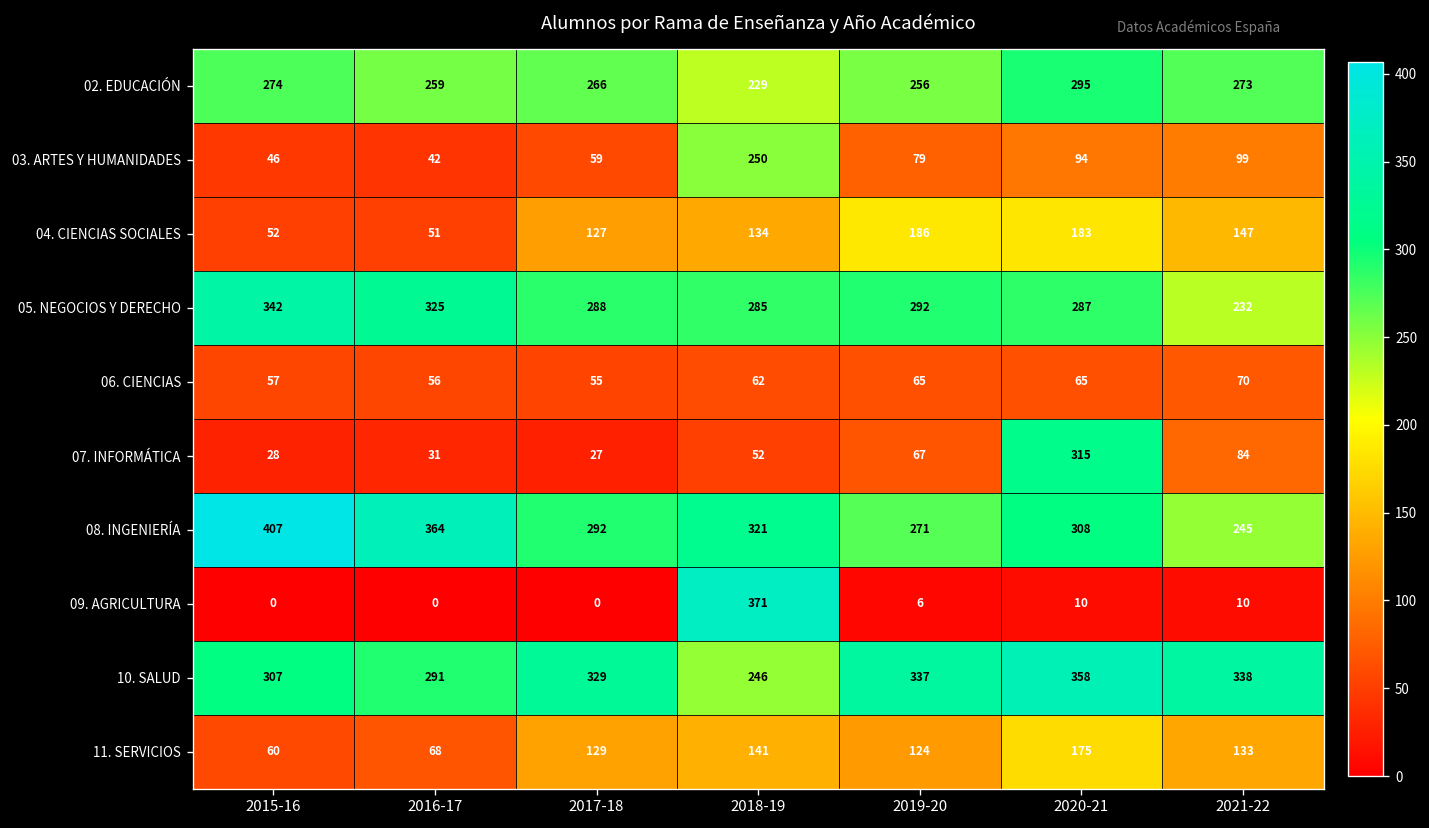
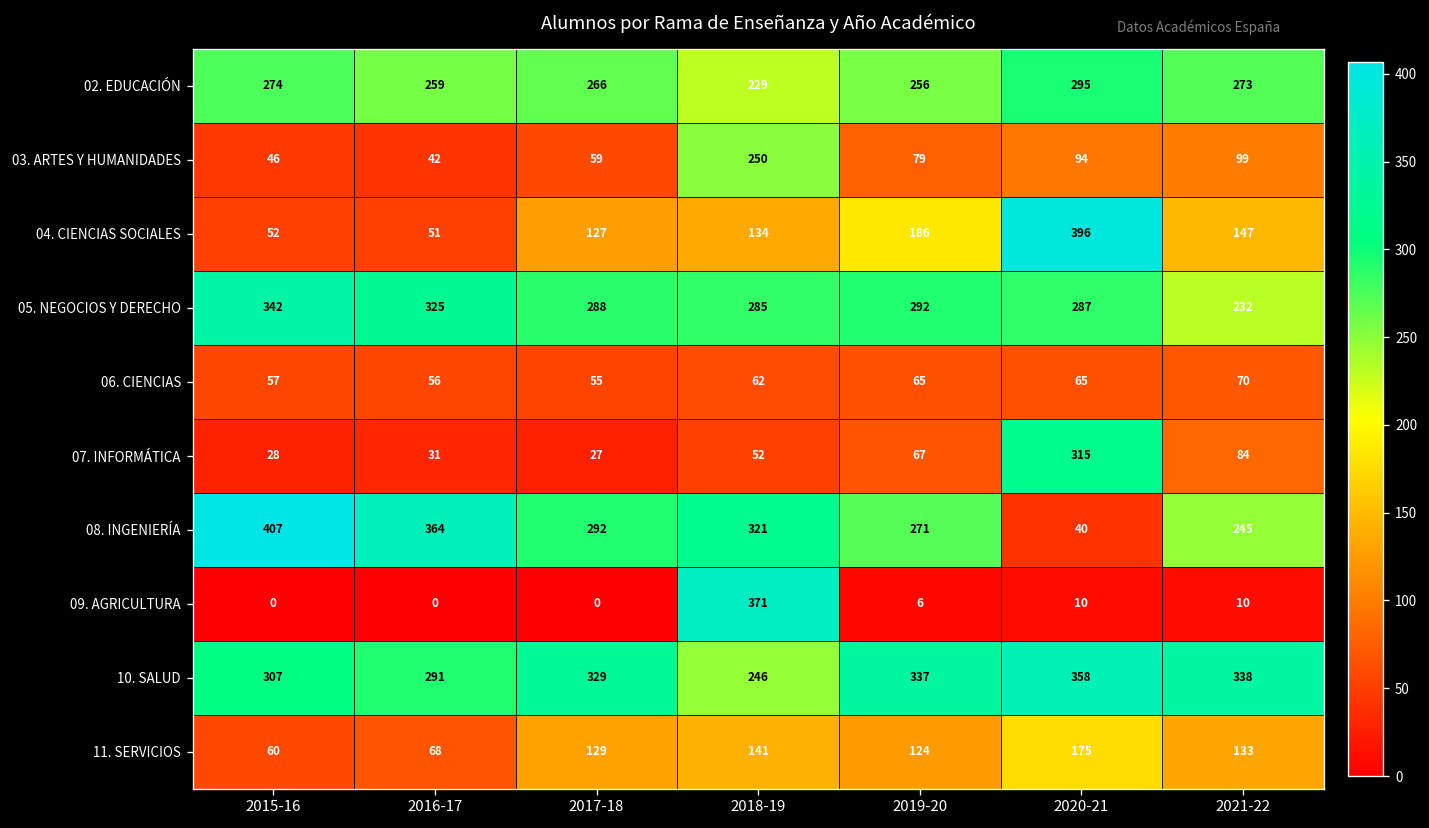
04. CIENCIAS SOCIALES, 2020-21: 183 -> 396
08. INGENIERÍA, 2020-21: 308 -> 40
